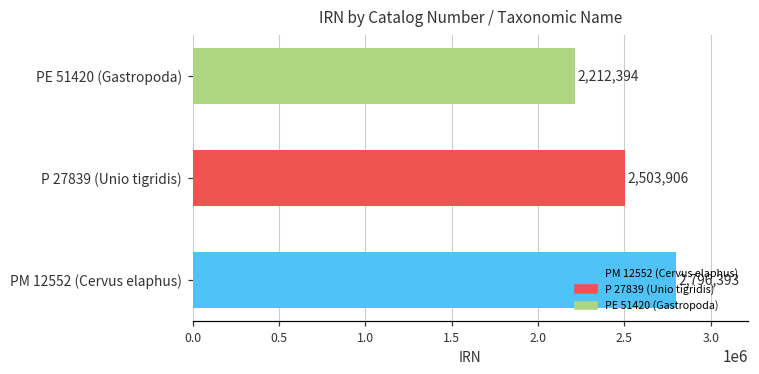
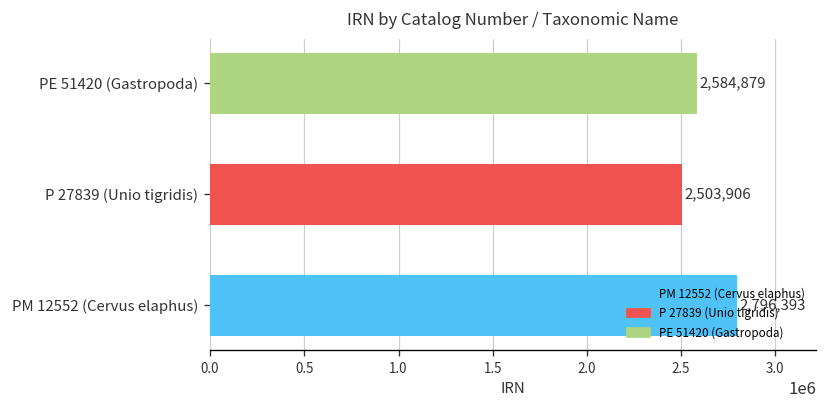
PE 51420 (Gastropoda): 2,212,394 -> 2,584,879
